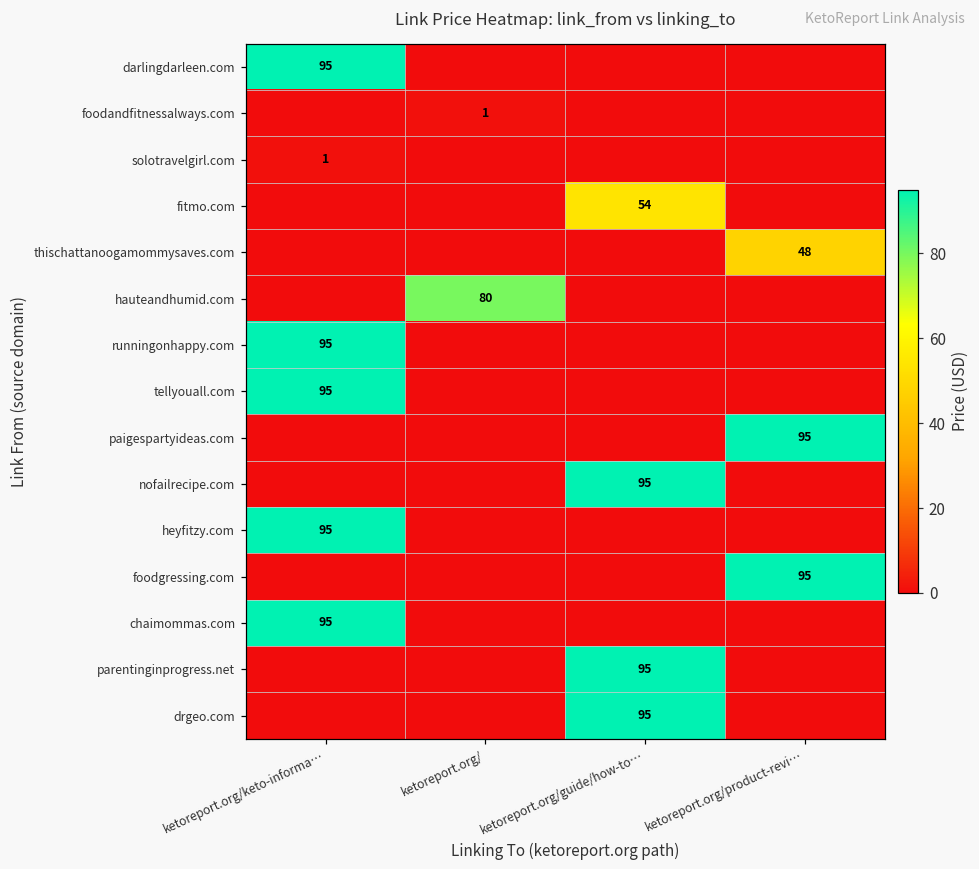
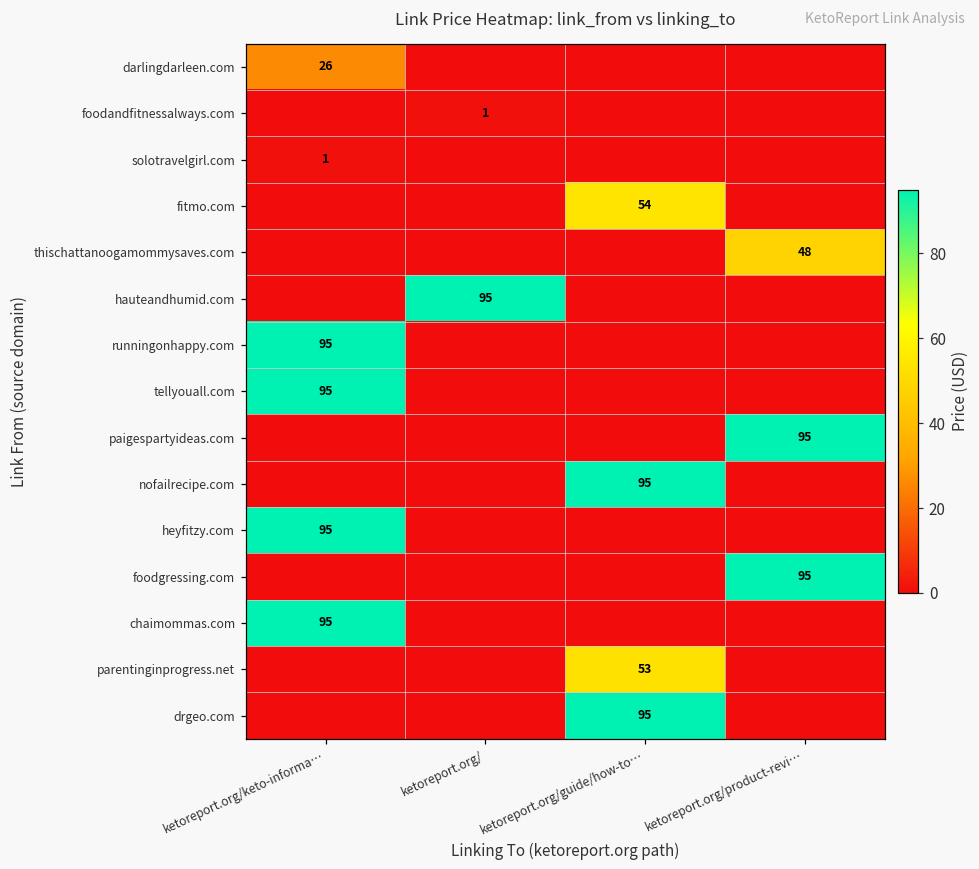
darlingdarleen.com, ketoreport.org/keto-informa…: 95 -> 26
hauteandhumid.com, ketoreport.org/: 80 -> 95
parentinginprogress.net, ketoreport.org/guide/how-to…: 95 -> 53
